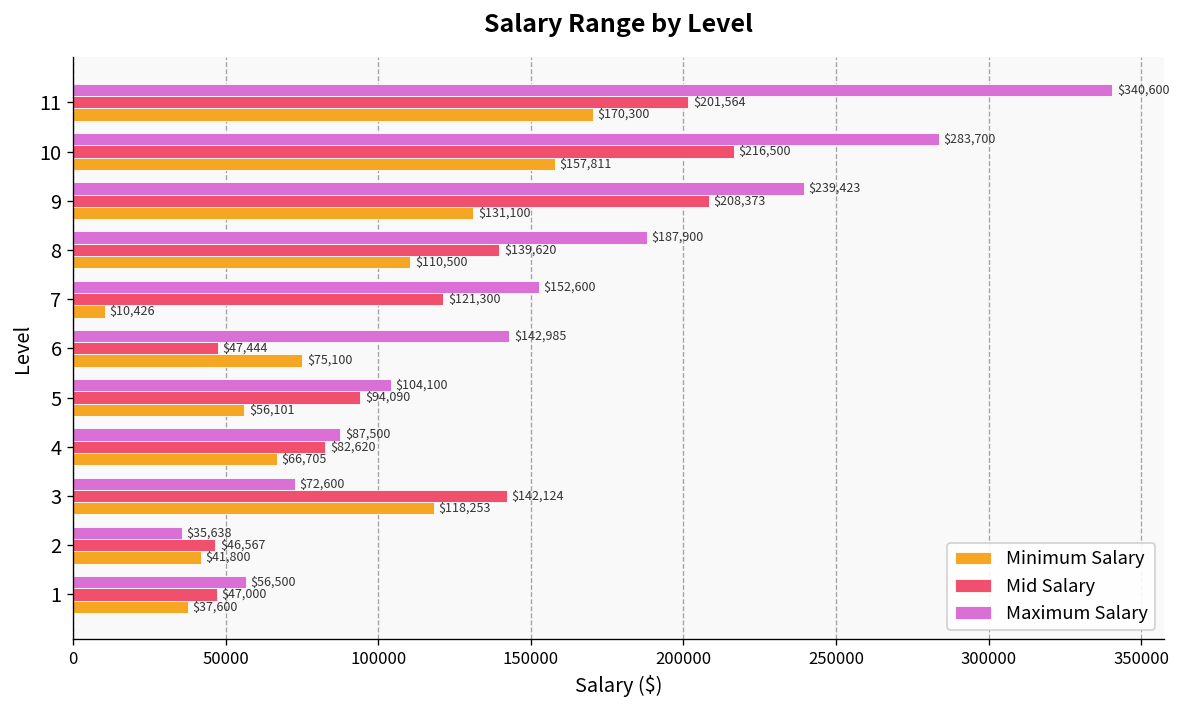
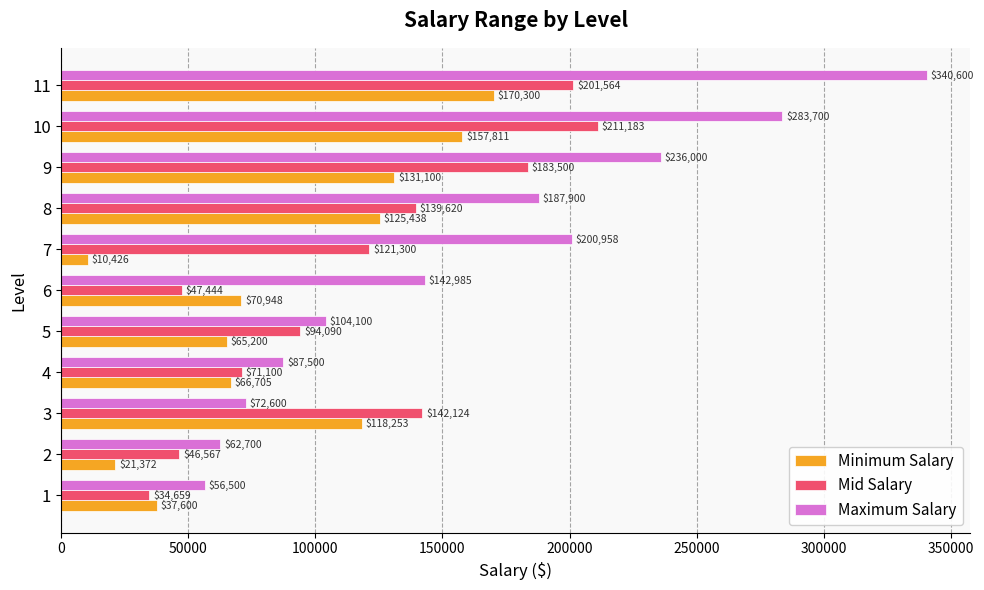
Mid Salary, 10: $216,500 -> $211,183
Maximum Salary, 9: $239,423 -> $236,000
Mid Salary, 9: $208,373 -> $183,500
Minimum Salary, 8: $110,500 -> $125,438
Maximum Salary, 7: $152,600 -> $200,958
Minimum Salary, 6: $75,100 -> $70,948
Minimum Salary, 5: $56,101 -> $65,200
Mid Salary, 4: $82,620 -> $71,100
Maximum Salary, 2: $35,638 -> $62,700
Minimum Salary, 2: $41,800 -> $21,372
Mid Salary, 1: $47,000 -> $34,659
